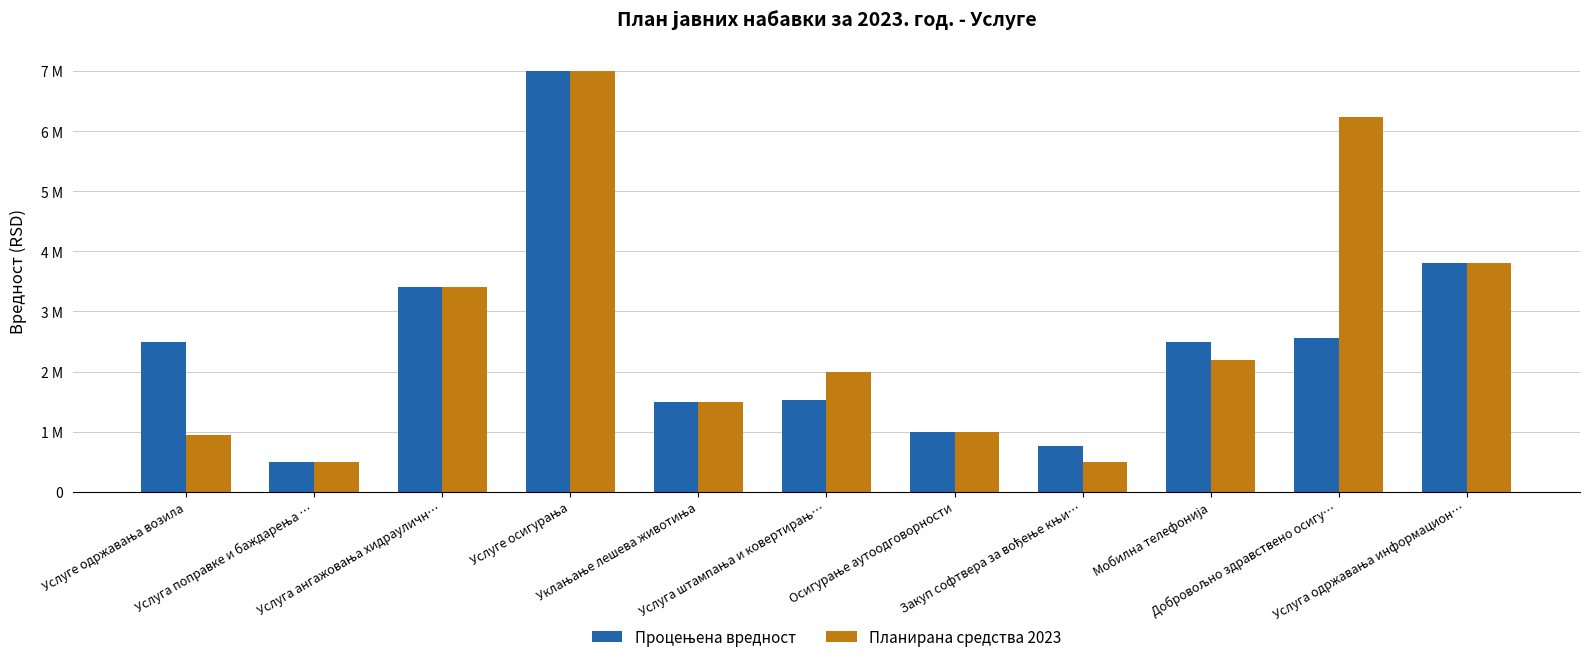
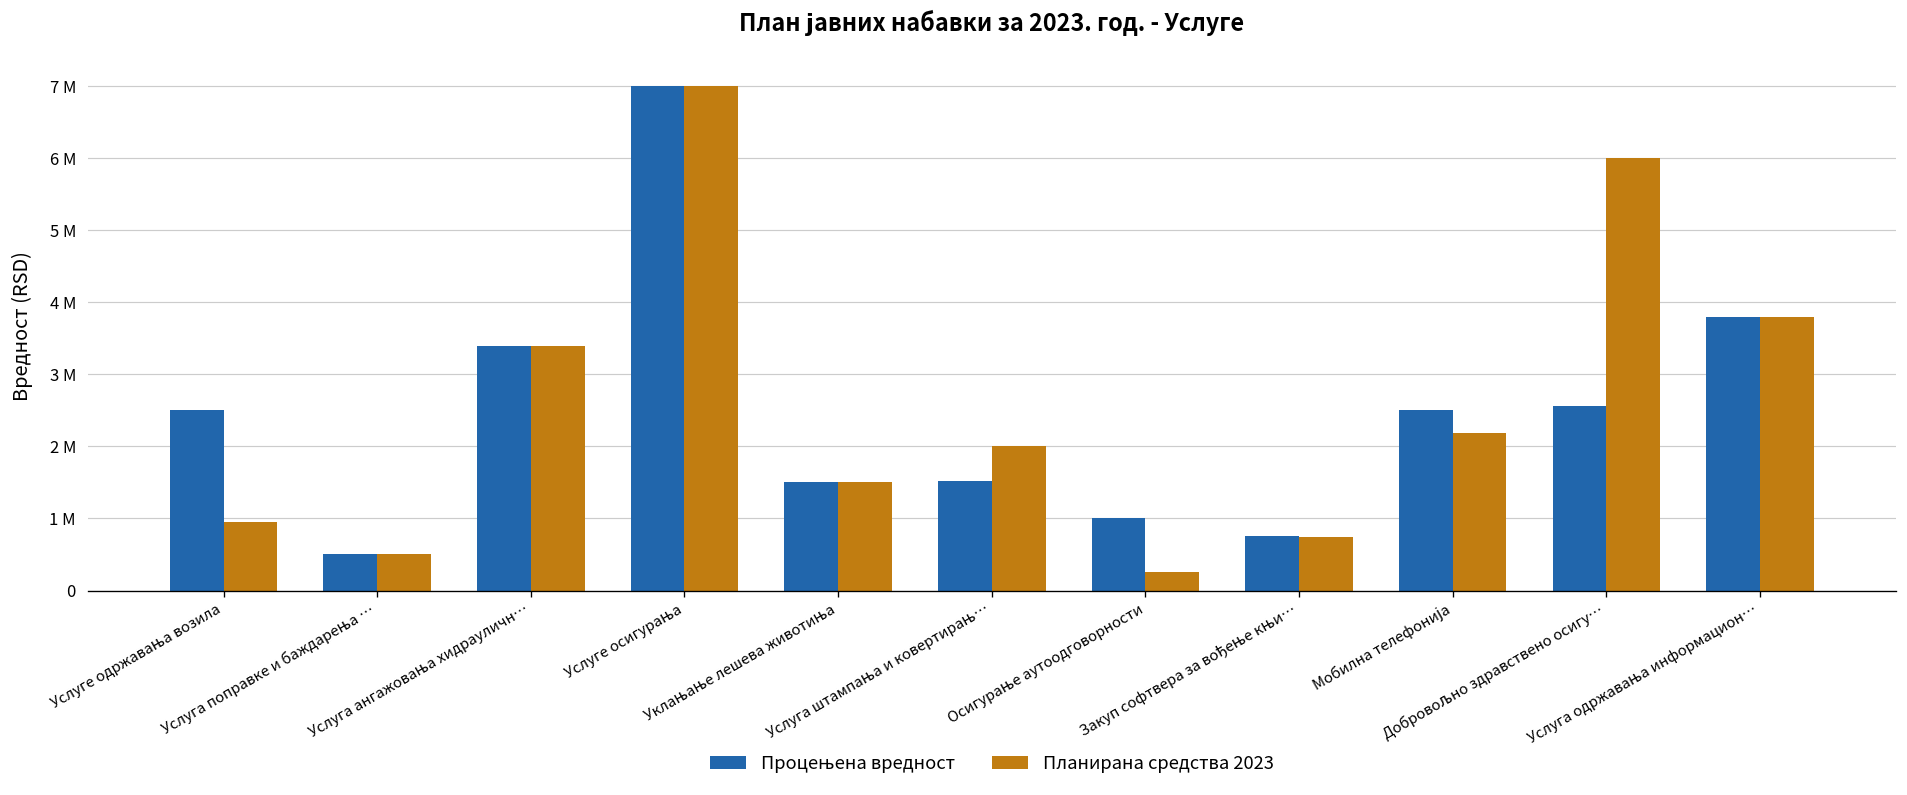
Планирана средства 2023, Осигурање аутоодговорности: 1000000 -> 300000
Планирана средства 2023, Закуп софтвера за вођење књи…: 500000 -> 700000
Планирана средства 2023, Добровољно здравствено осигу…: 6200000 -> 6000000
